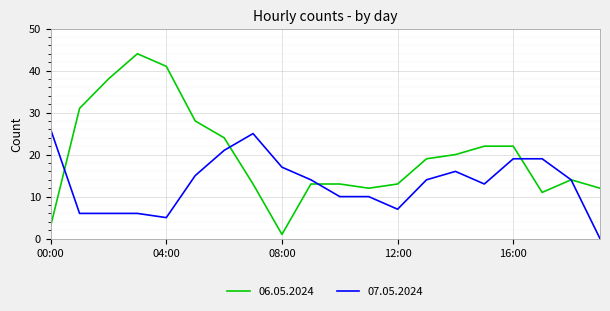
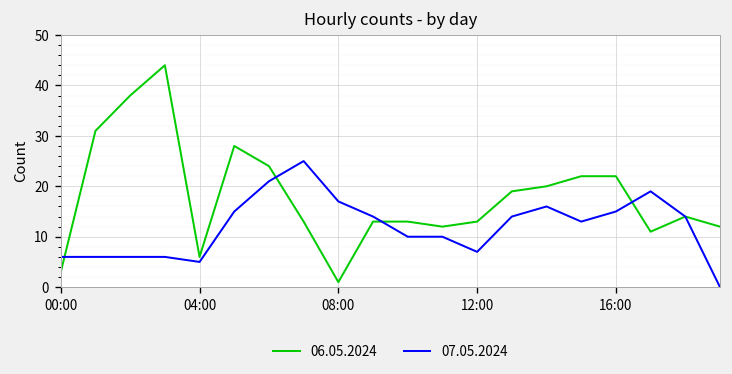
07.05.2024, 00:00: 26 -> 6
06.05.2024, 04:00: 41 -> 6
07.05.2024, 16:00: 19 -> 15
